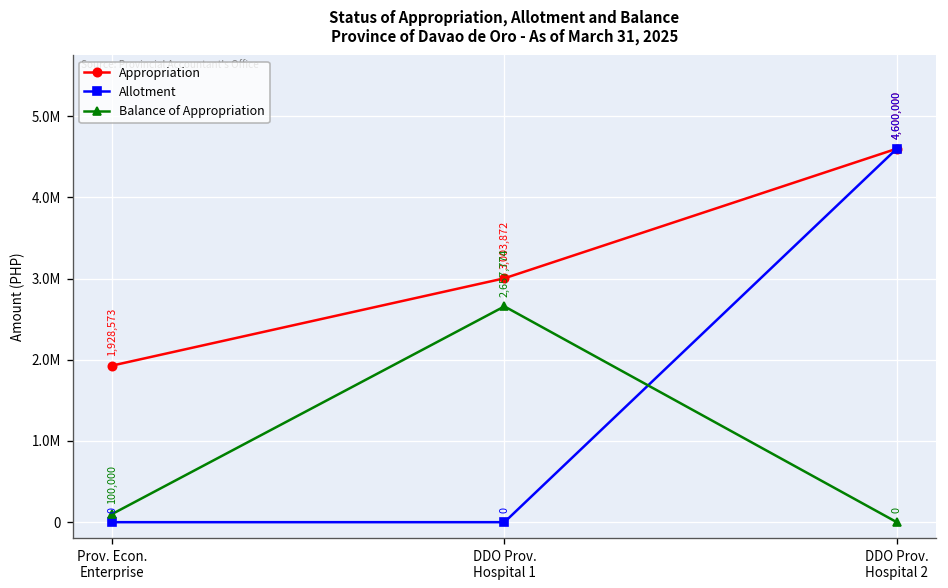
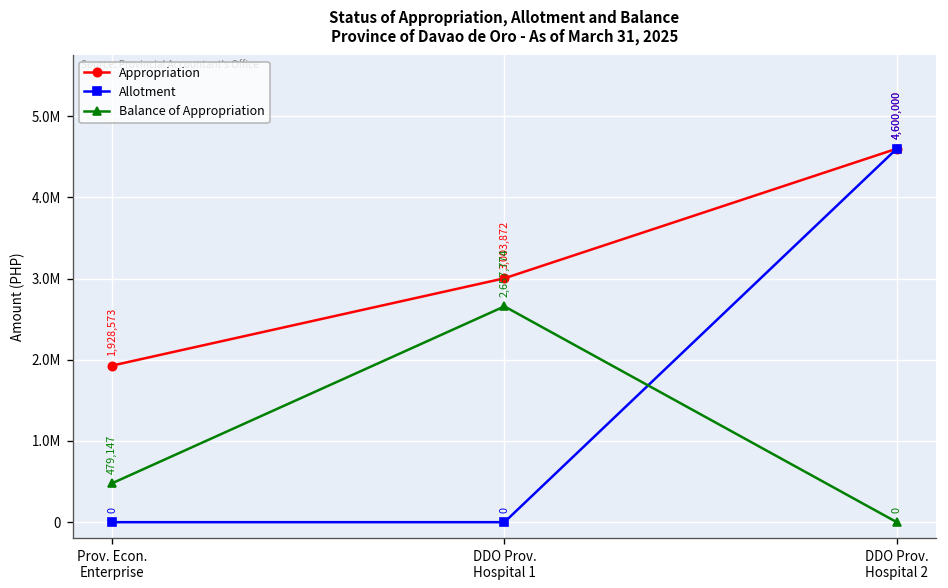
Balance of Appropriation, Prov. Econ. Enterprise: 100,000 -> 479,147
